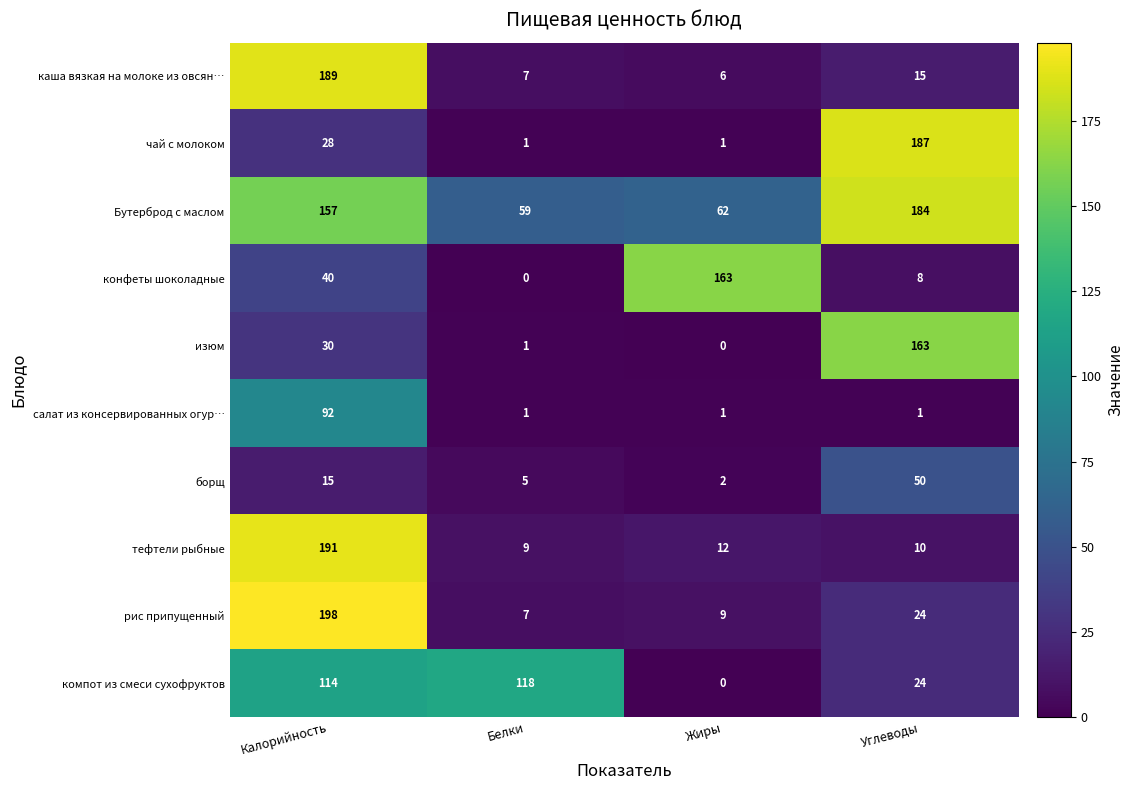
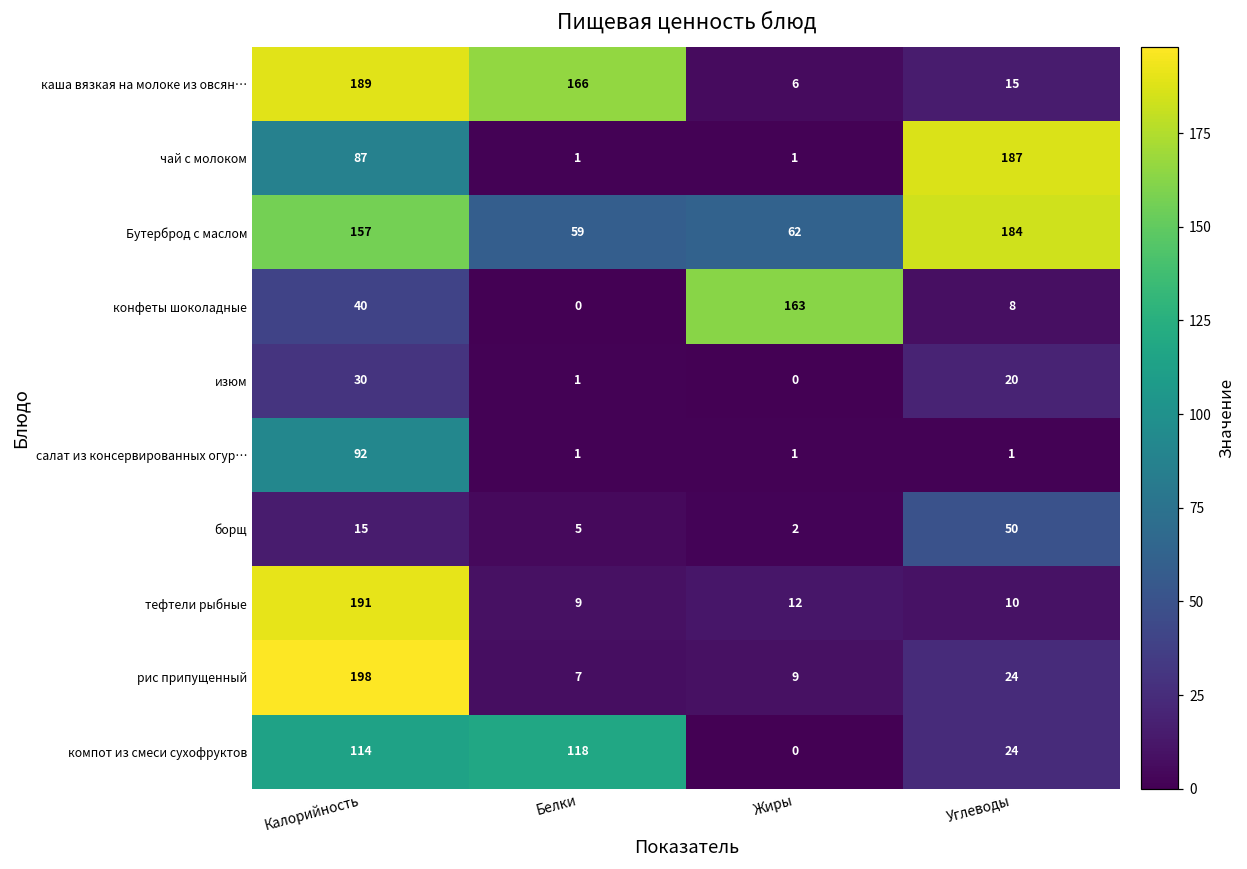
каша вязкая на молоке из овсян…, Белки: 7 -> 166
чай с молоком, Калорийность: 28 -> 87
изюм, Углеводы: 163 -> 20
